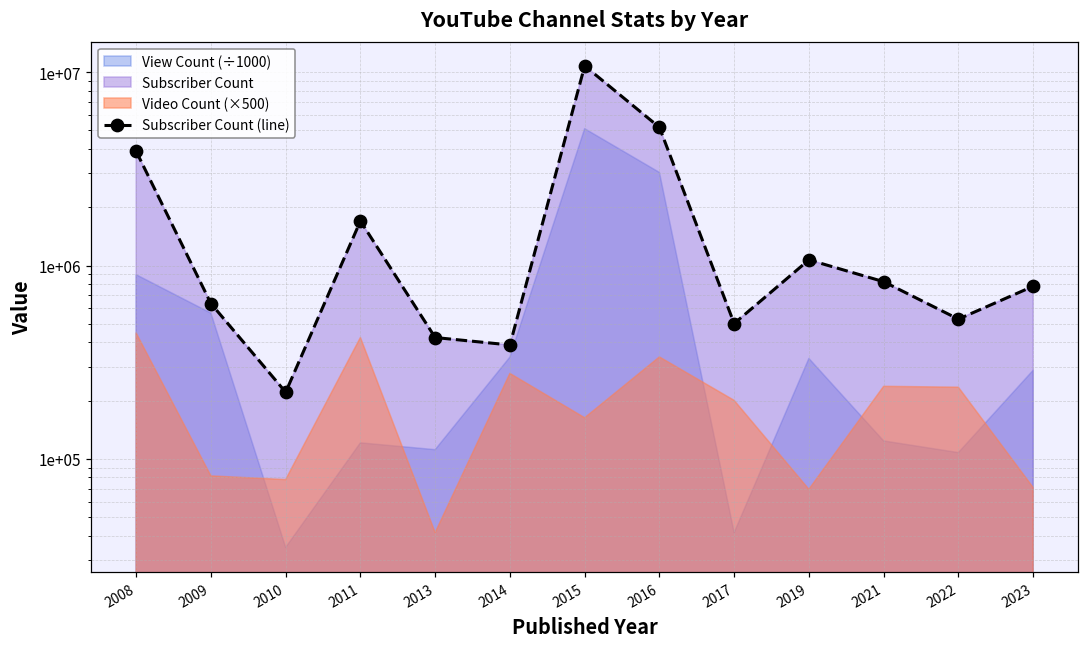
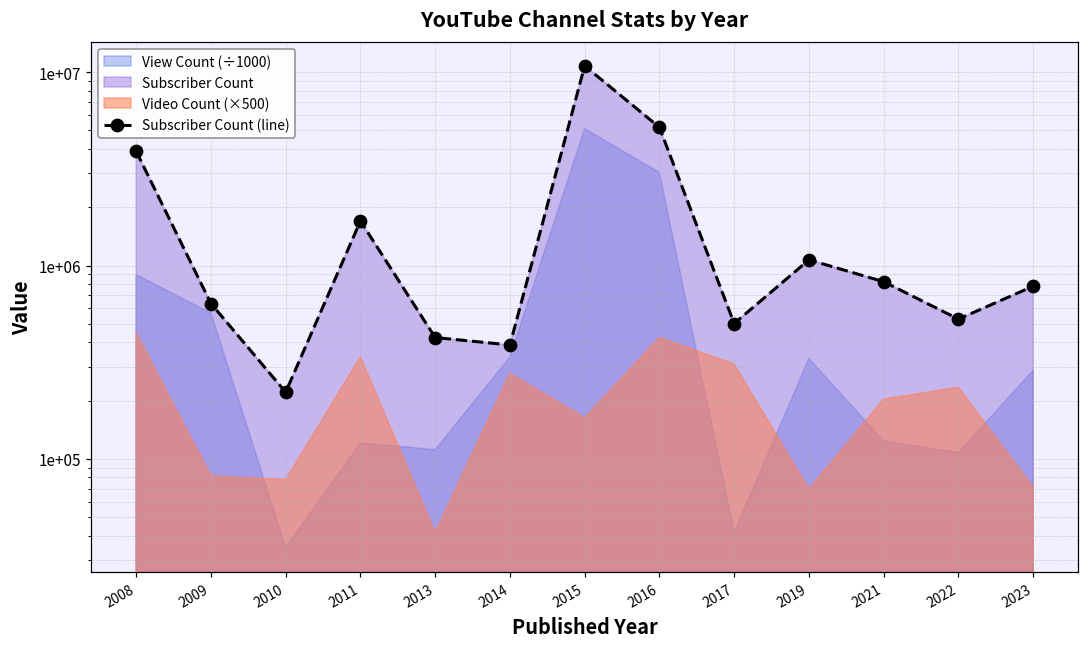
Video Count (×500), 2011: 420000 -> 340000
Video Count (×500), 2016: 340000 -> 420000
Video Count (×500), 2017: 200000 -> 310000
Video Count (×500), 2021: 240000 -> 200000
